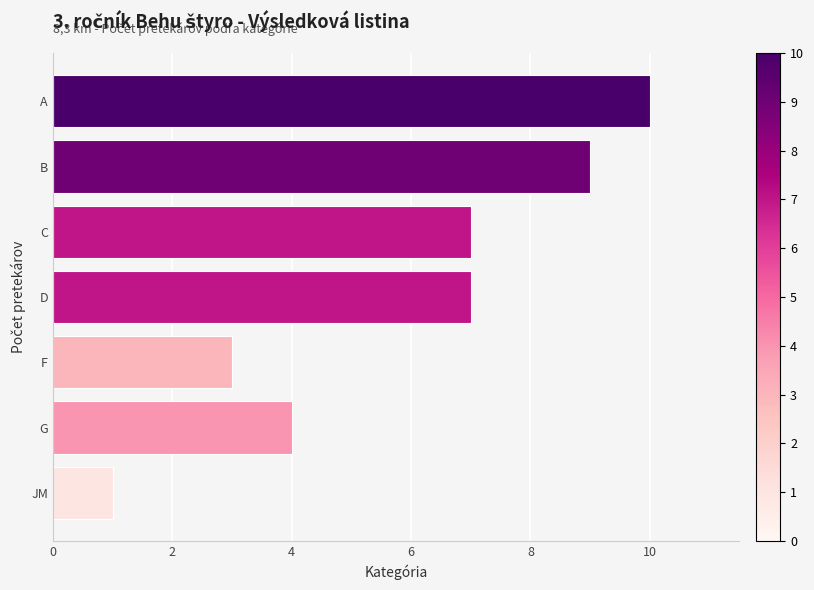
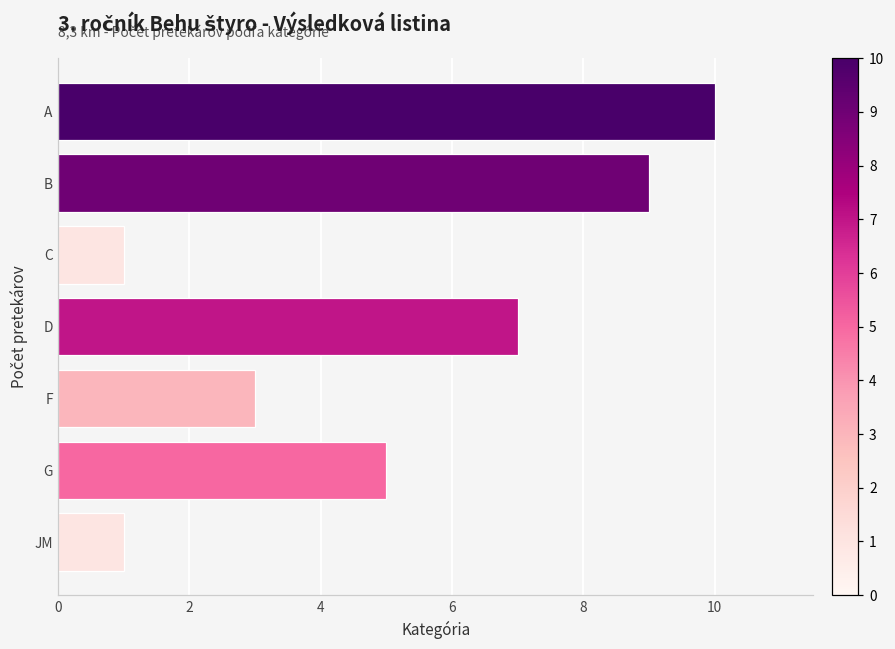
C: 7 -> 1
G: 4 -> 5
